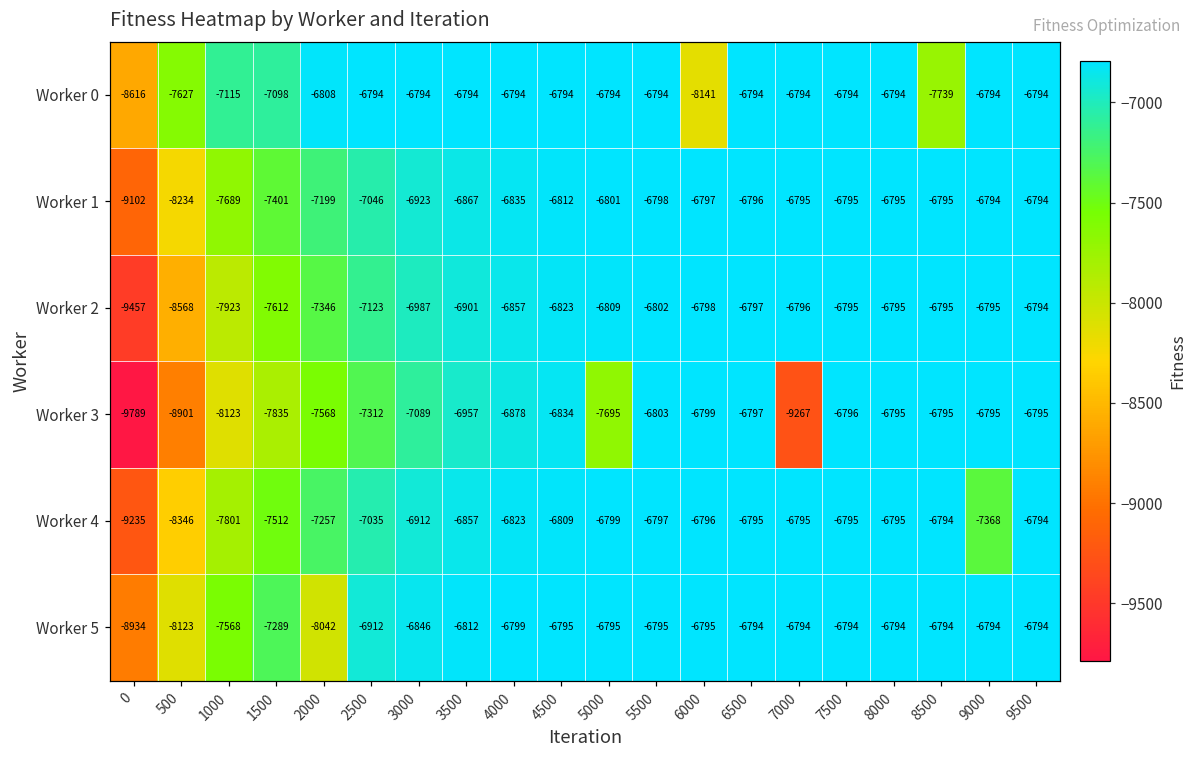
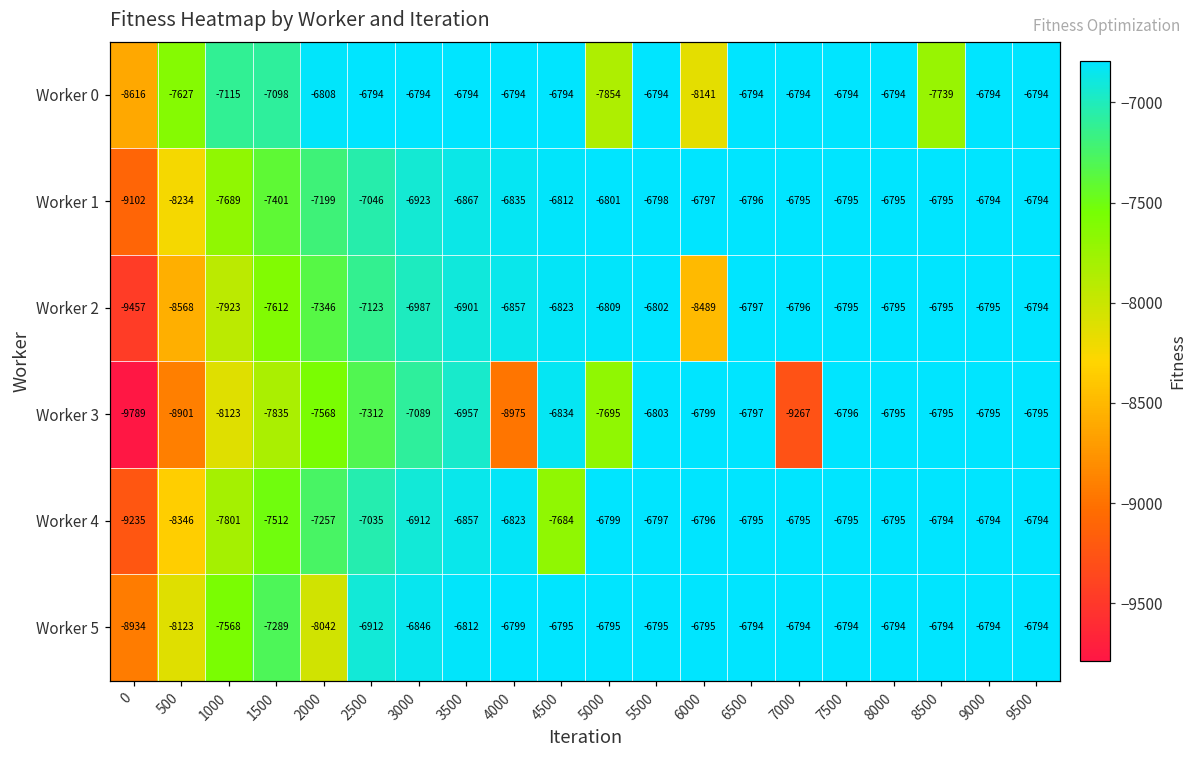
Worker 0, 5000: -6794 -> -7854
Worker 2, 6000: -6798 -> -8489
Worker 3, 4000: -6878 -> -8975
Worker 4, 4500: -6809 -> -7684
Worker 4, 9000: -7368 -> -6794
